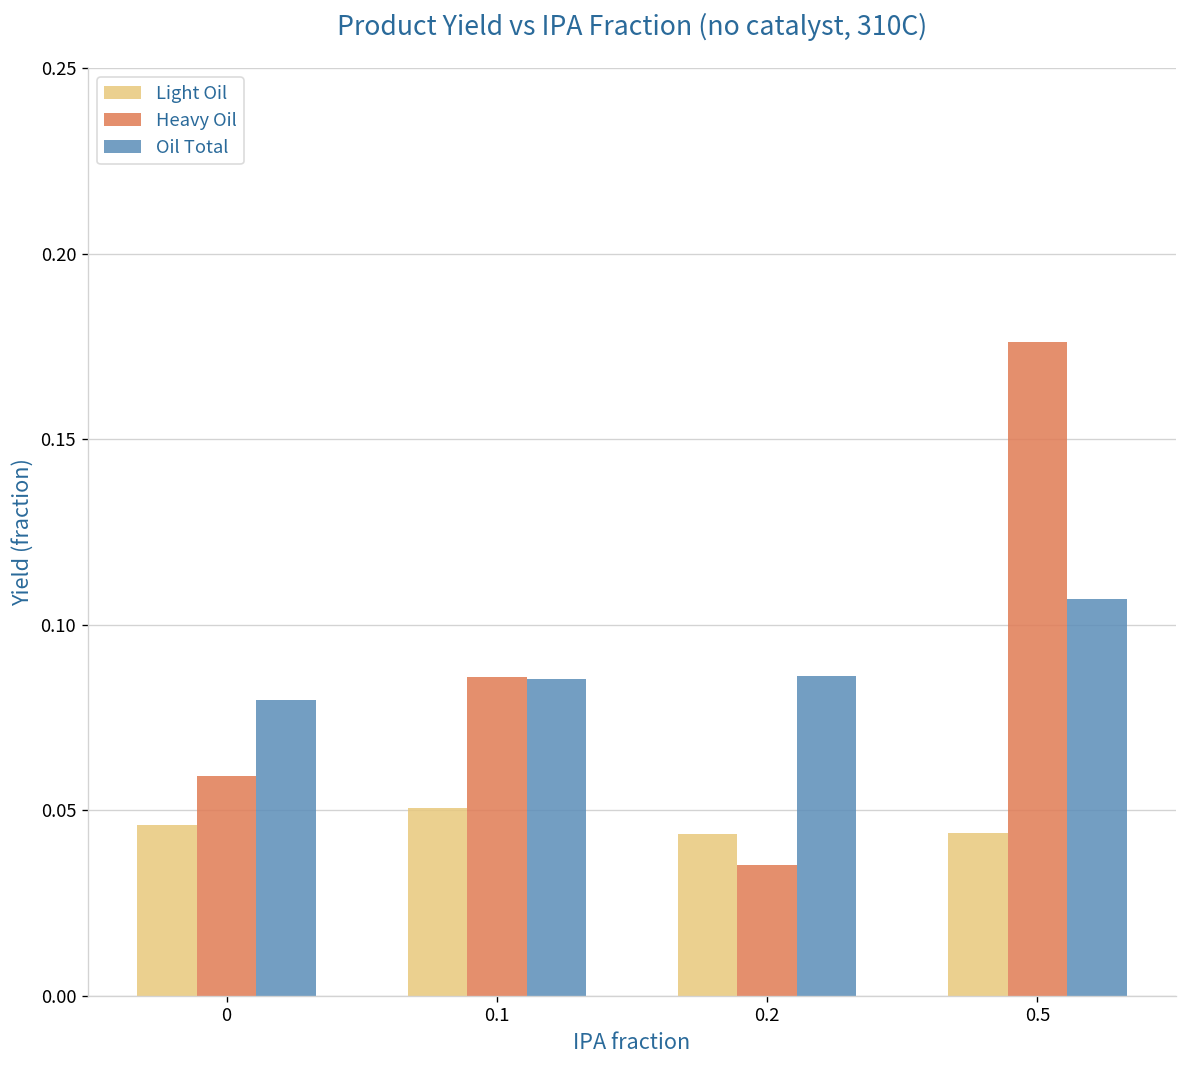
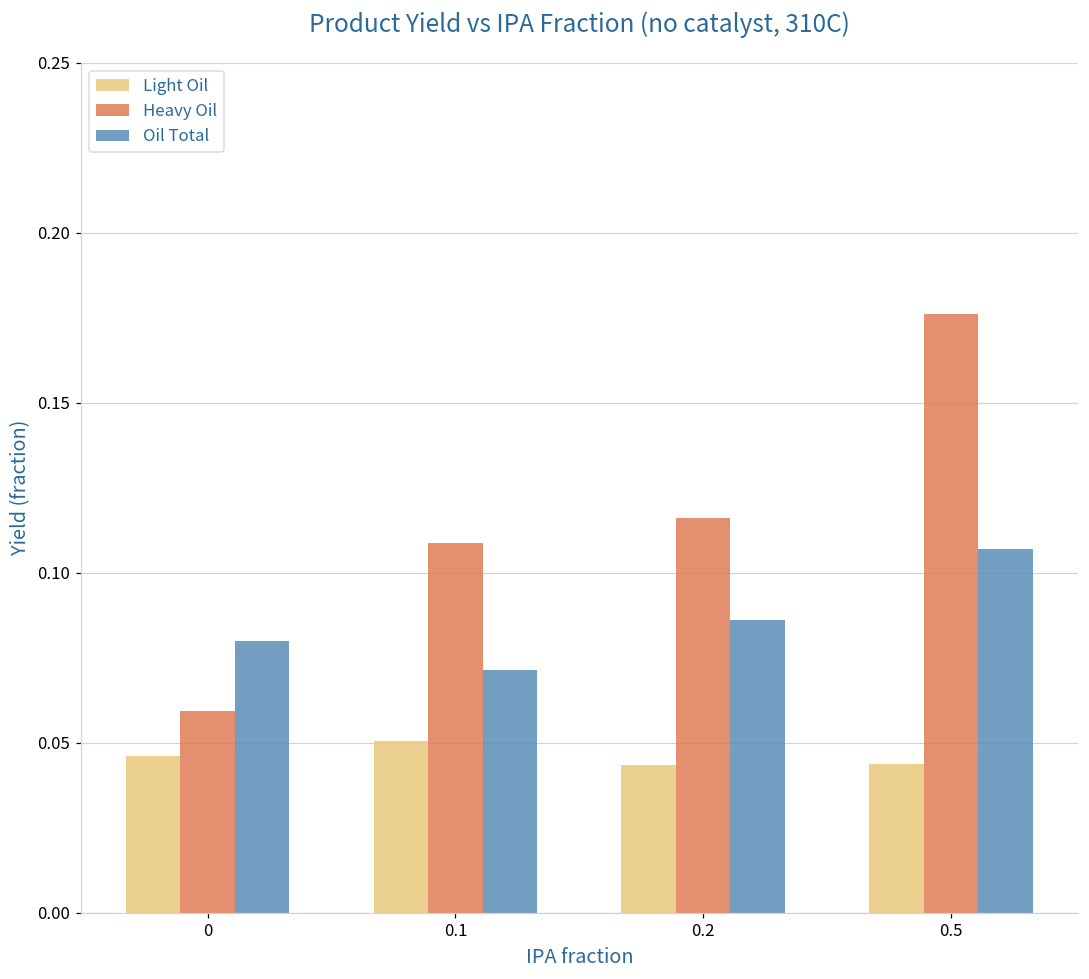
Heavy Oil, 0.1: 0.086 -> 0.109
Oil Total, 0.1: 0.085 -> 0.071
Heavy Oil, 0.2: 0.035 -> 0.116
